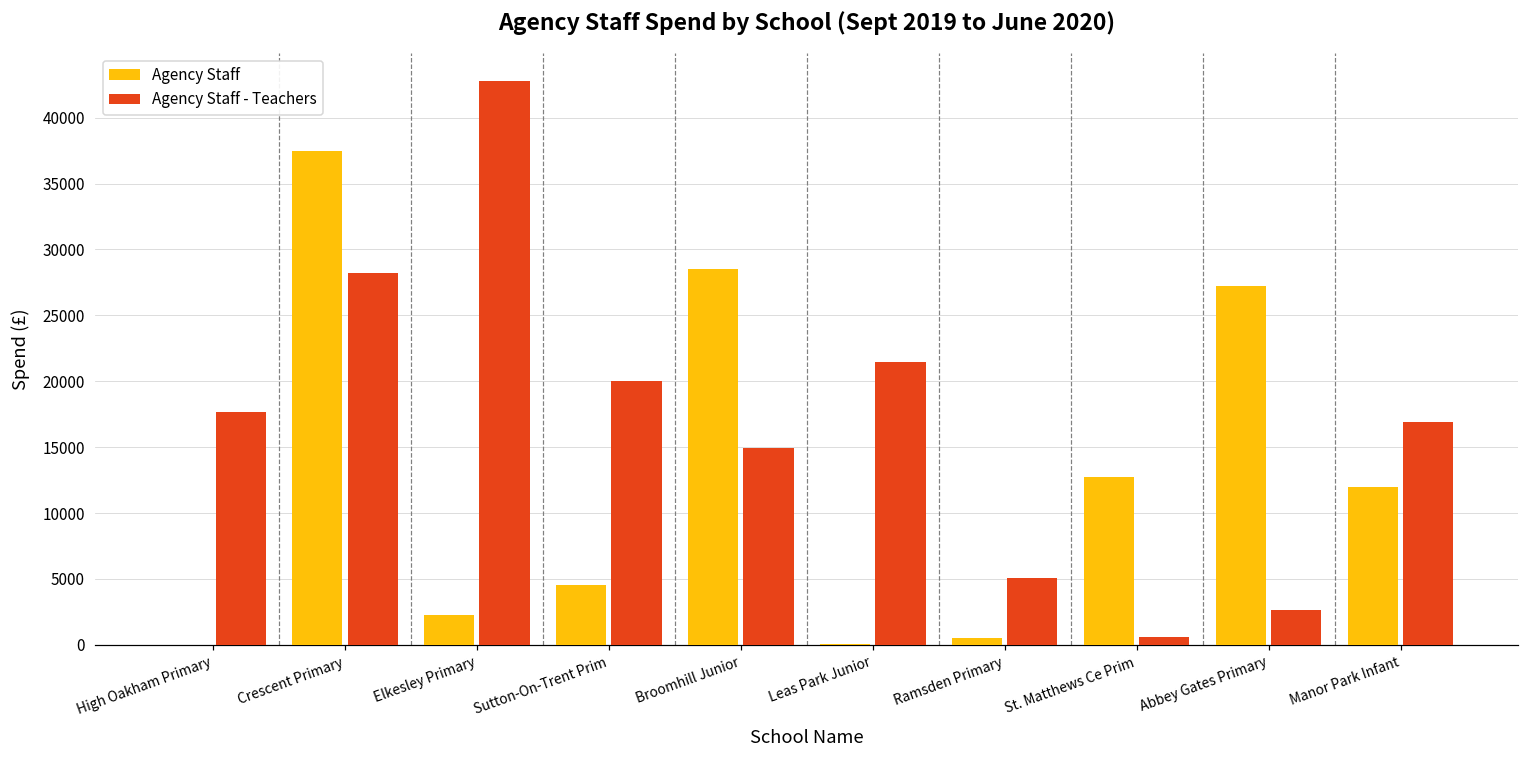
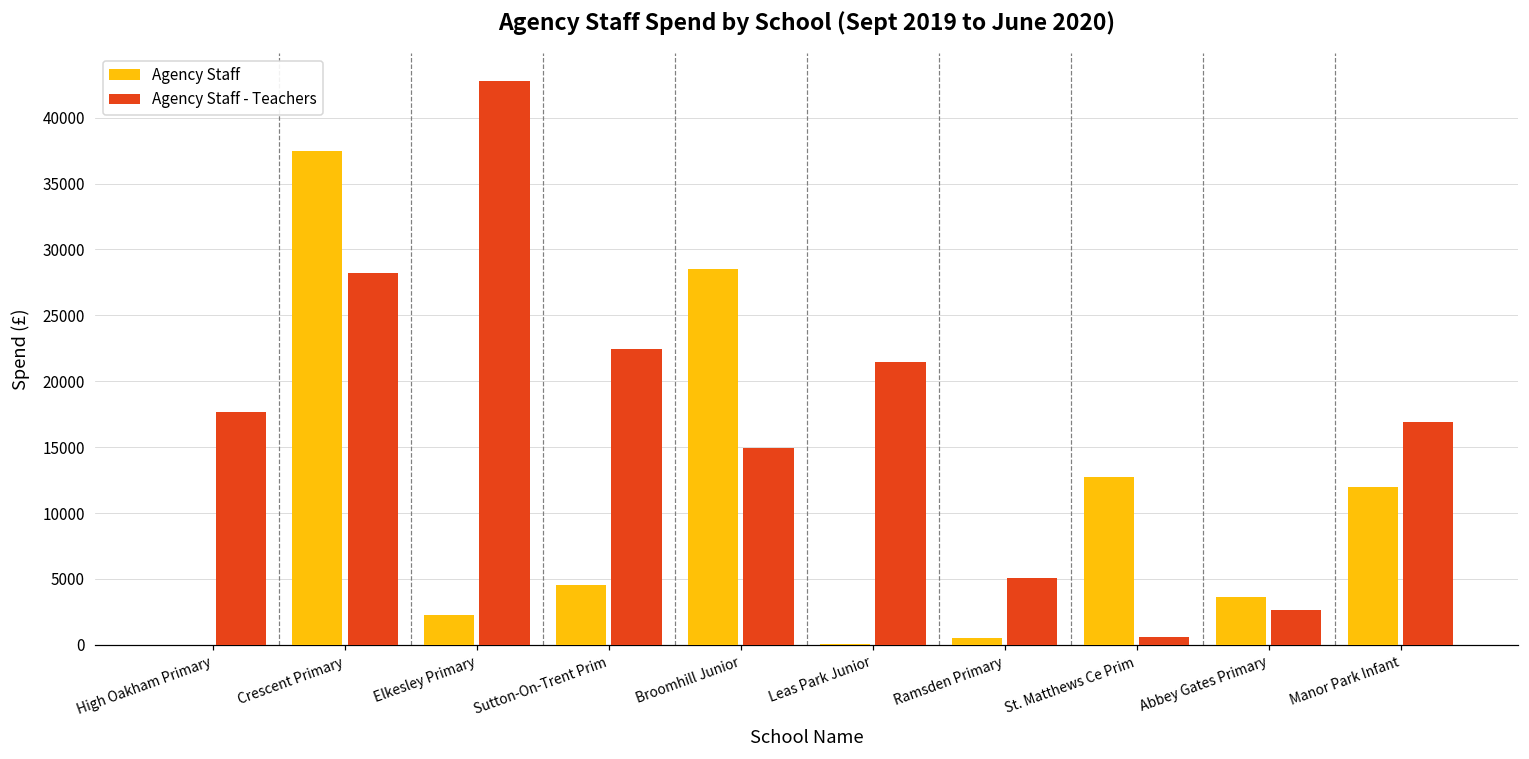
Agency Staff - Teachers, Sutton-On-Trent Prim: 20000 -> 22400
Agency Staff, Abbey Gates Primary: 27200 -> 3600
